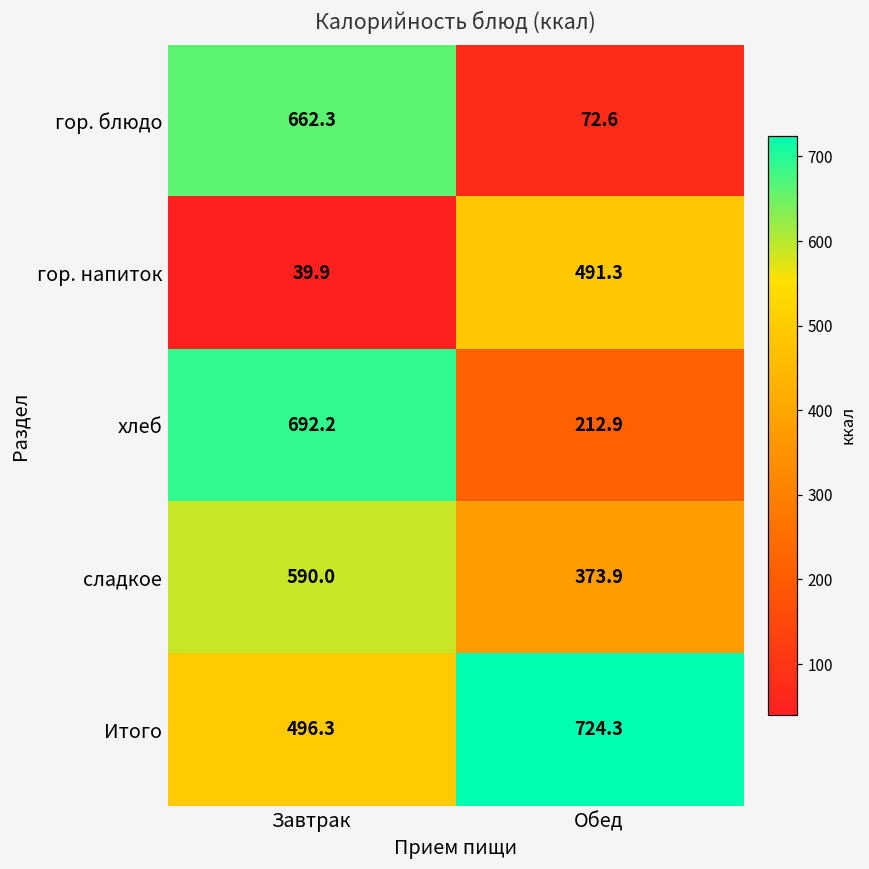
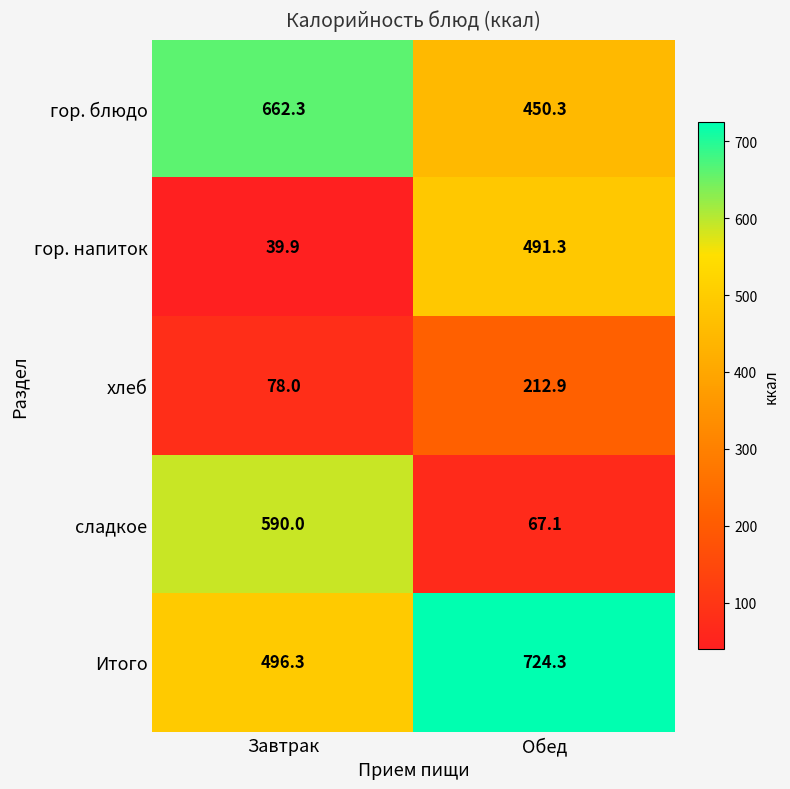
гор. блюдо, Обед: 72.6 -> 450.3
хлеб, Завтрак: 692.2 -> 78.0
сладкое, Обед: 373.9 -> 67.1
